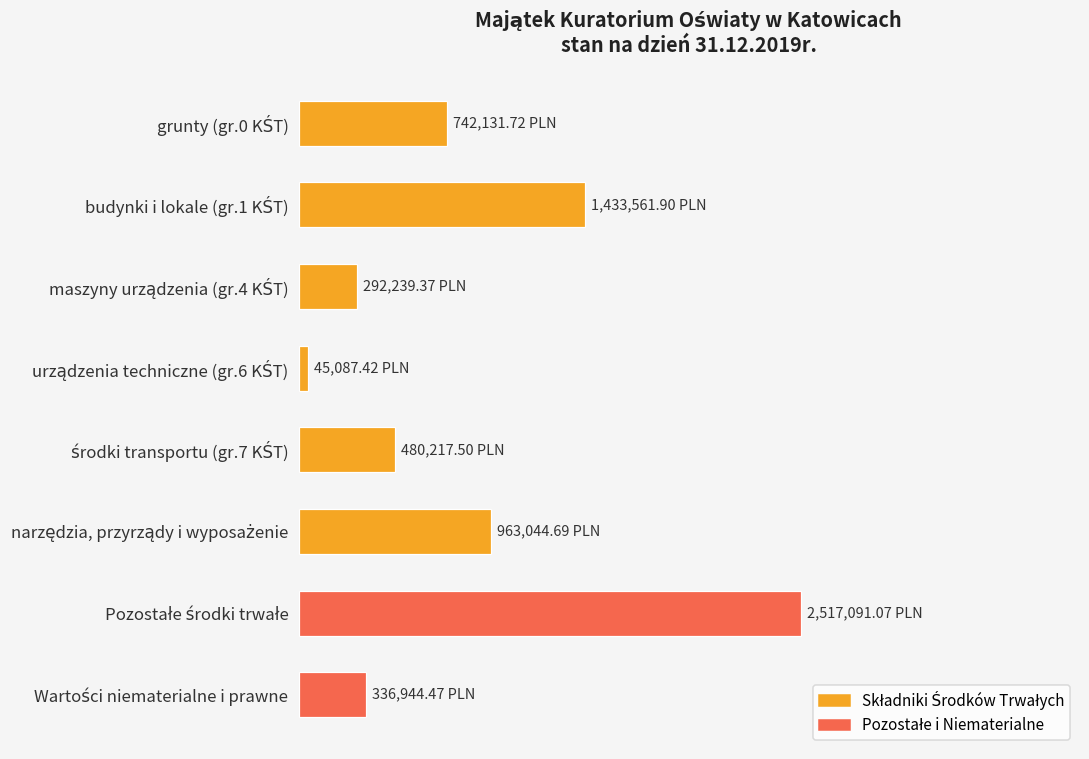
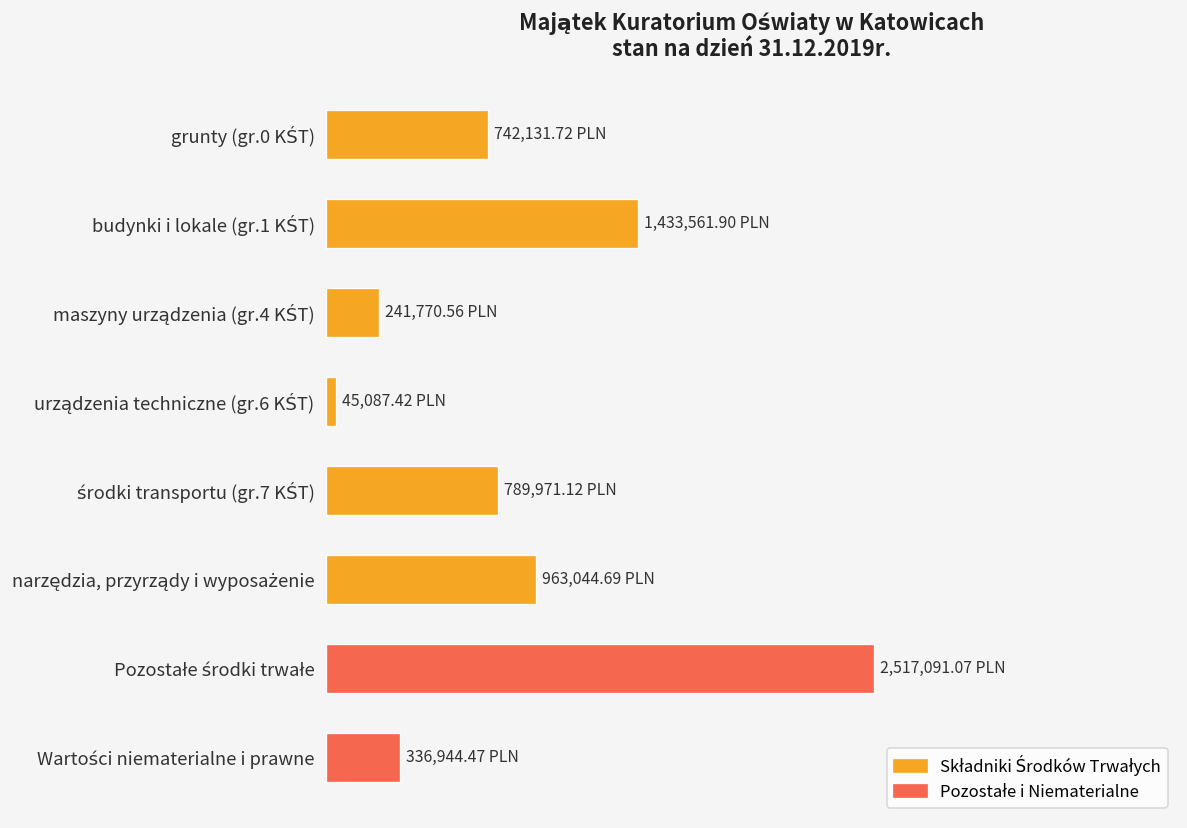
maszyny urządzenia (gr.4 KŚT): 292,239.37 -> 241,770.56
środki transportu (gr.7 KŚT): 480,217.50 -> 789,971.12
